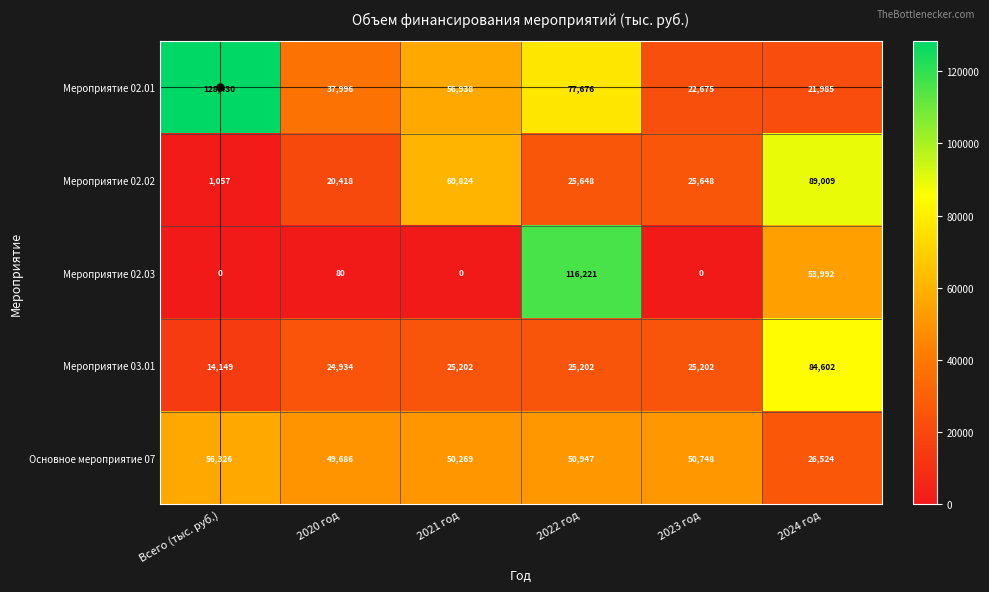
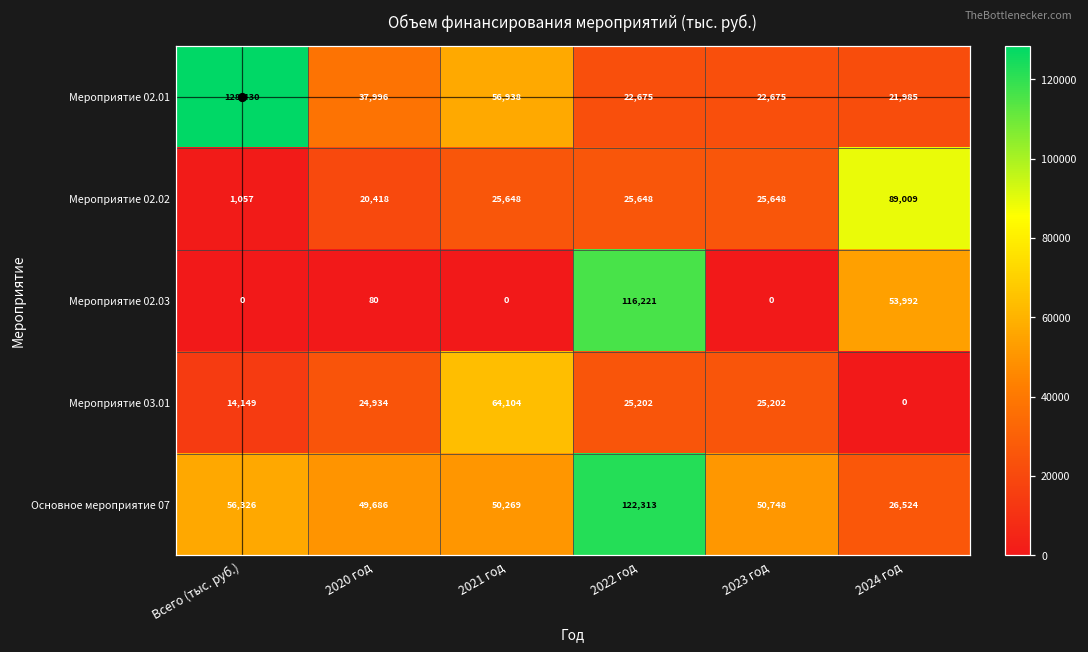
Мероприятие 02.01, 2022 год: 77,676 -> 22,675
Мероприятие 02.02, 2021 год: 60,824 -> 25,648
Мероприятие 03.01, 2021 год: 25,202 -> 64,104
Мероприятие 03.01, 2024 год: 84,602 -> 0
Основное мероприятие 07, 2022 год: 50,947 -> 122,313
